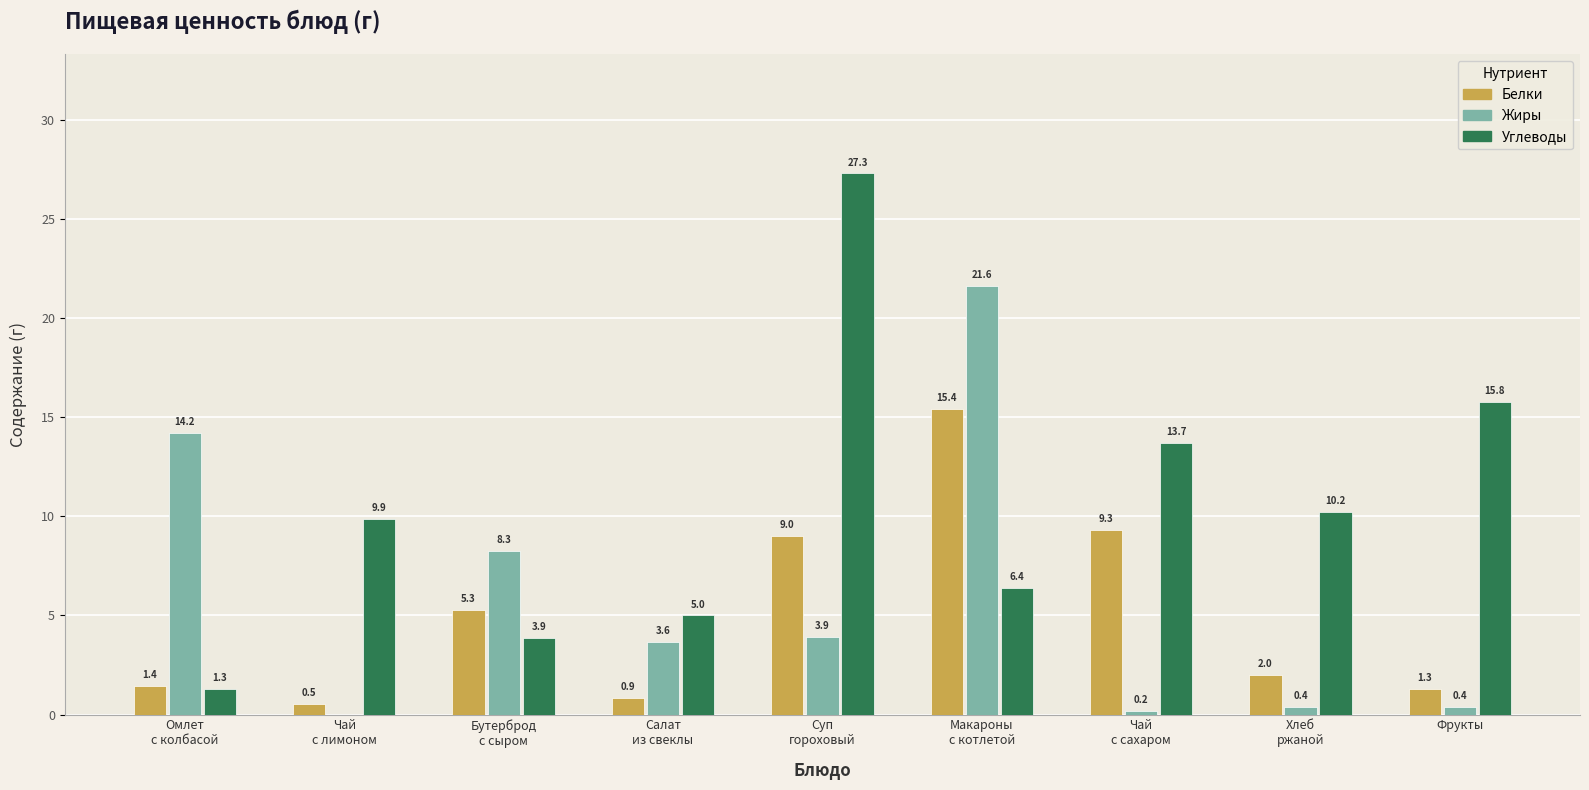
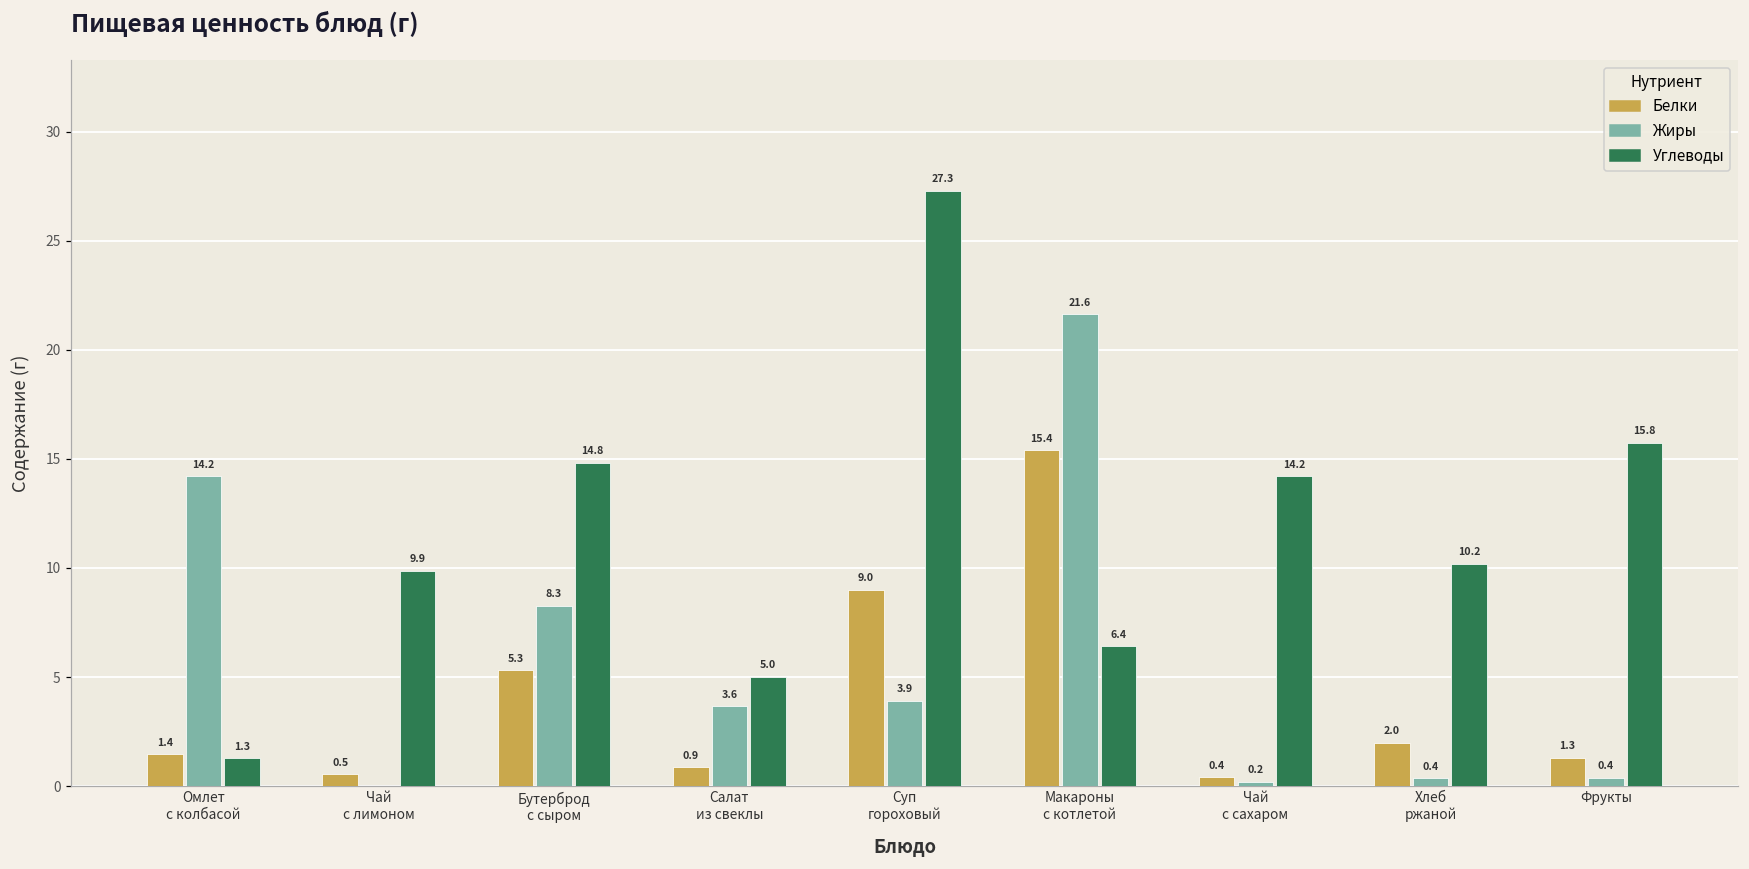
Углеводы, Бутерброд с сыром: 3.9 -> 14.8
Белки, Чай с сахаром: 9.3 -> 0.4
Углеводы, Чай с сахаром: 13.7 -> 14.2
